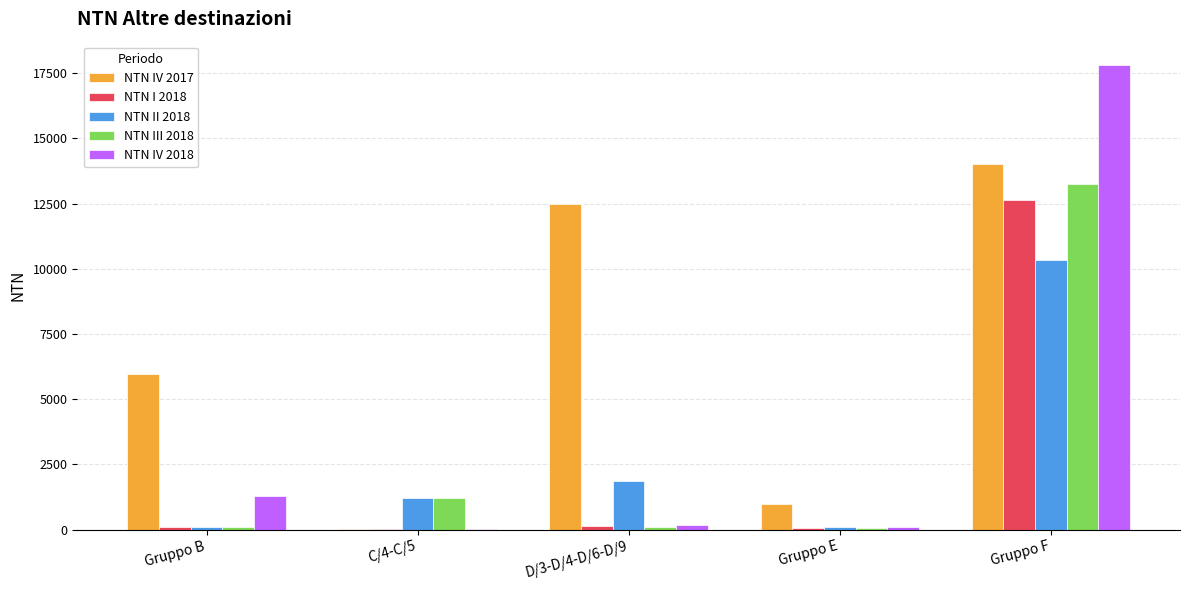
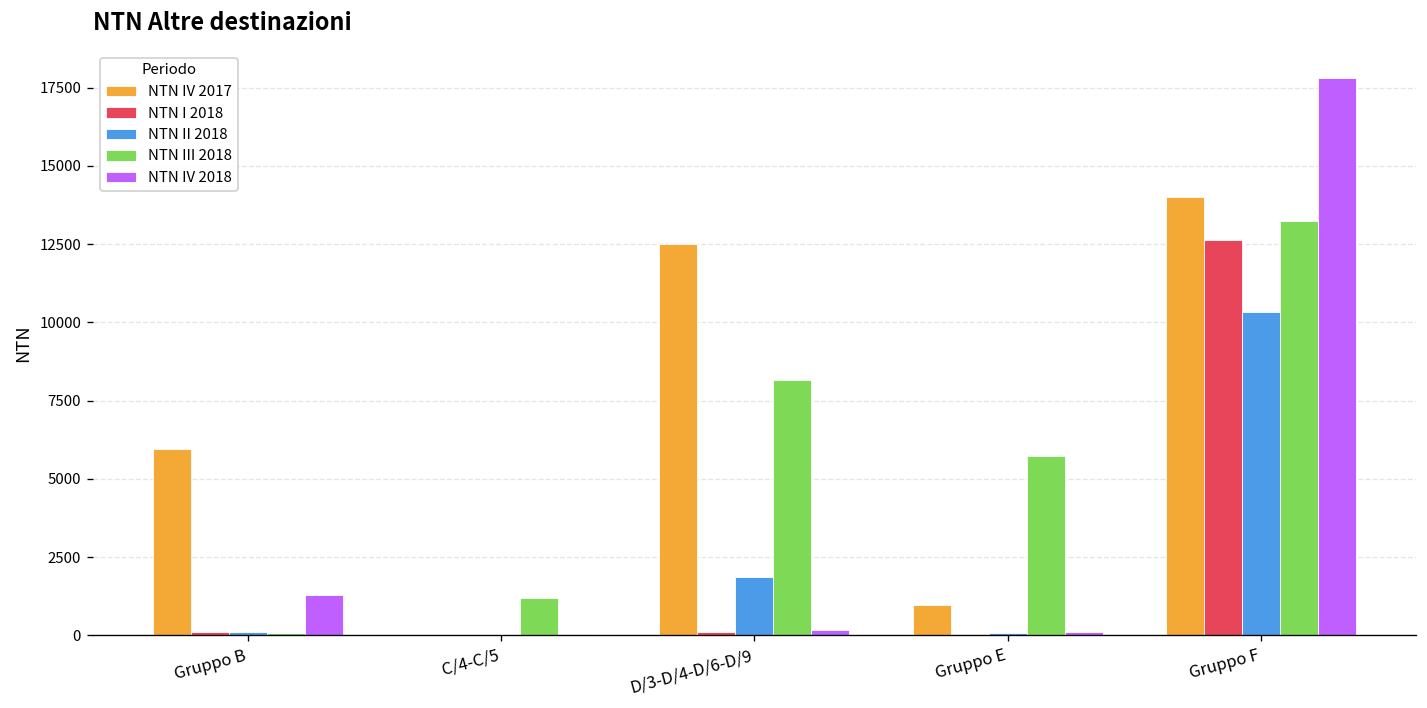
NTN II 2018, C/4-C/5: 1200 -> 0
NTN III 2018, D/3-D/4-D/6-D/9: 100 -> 8100
NTN III 2018, Gruppo E: 100 -> 5700
